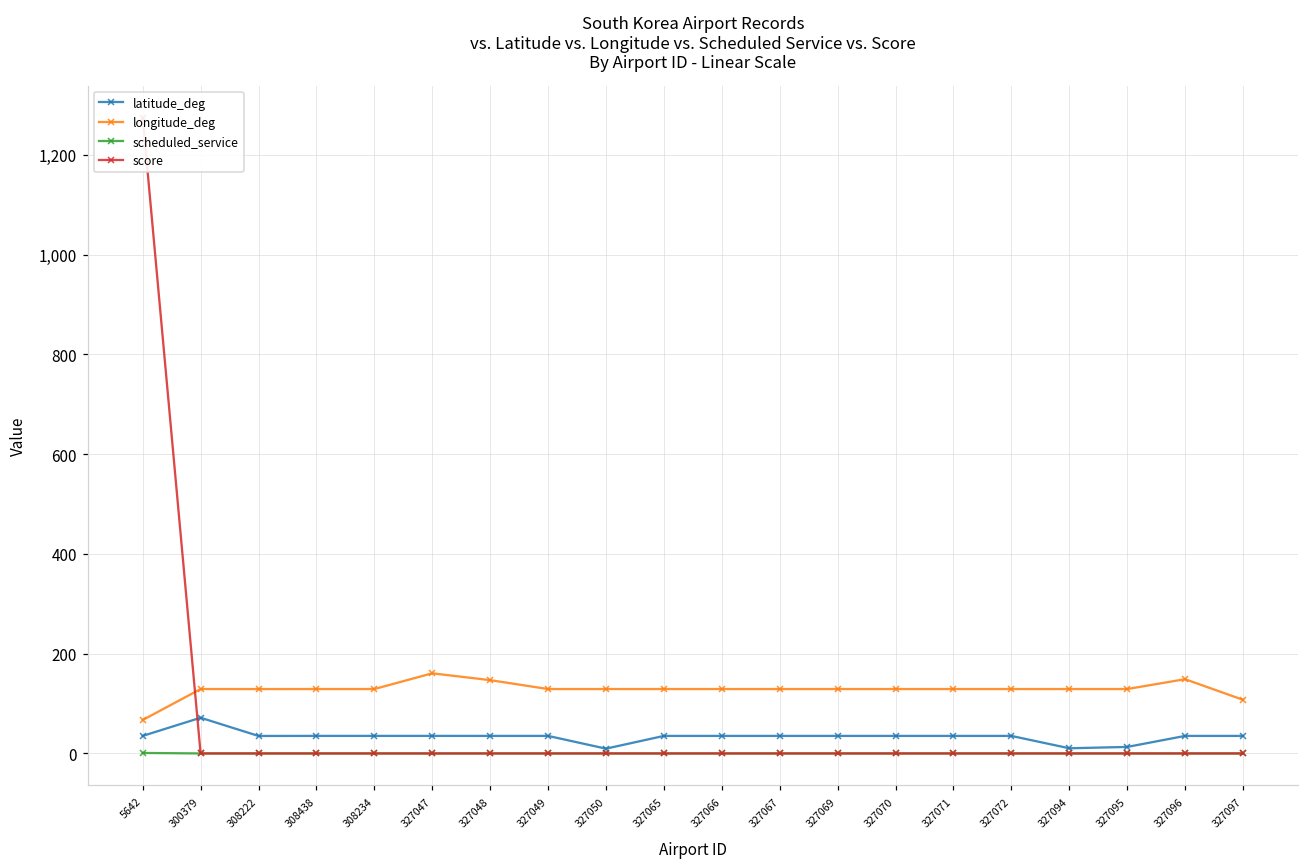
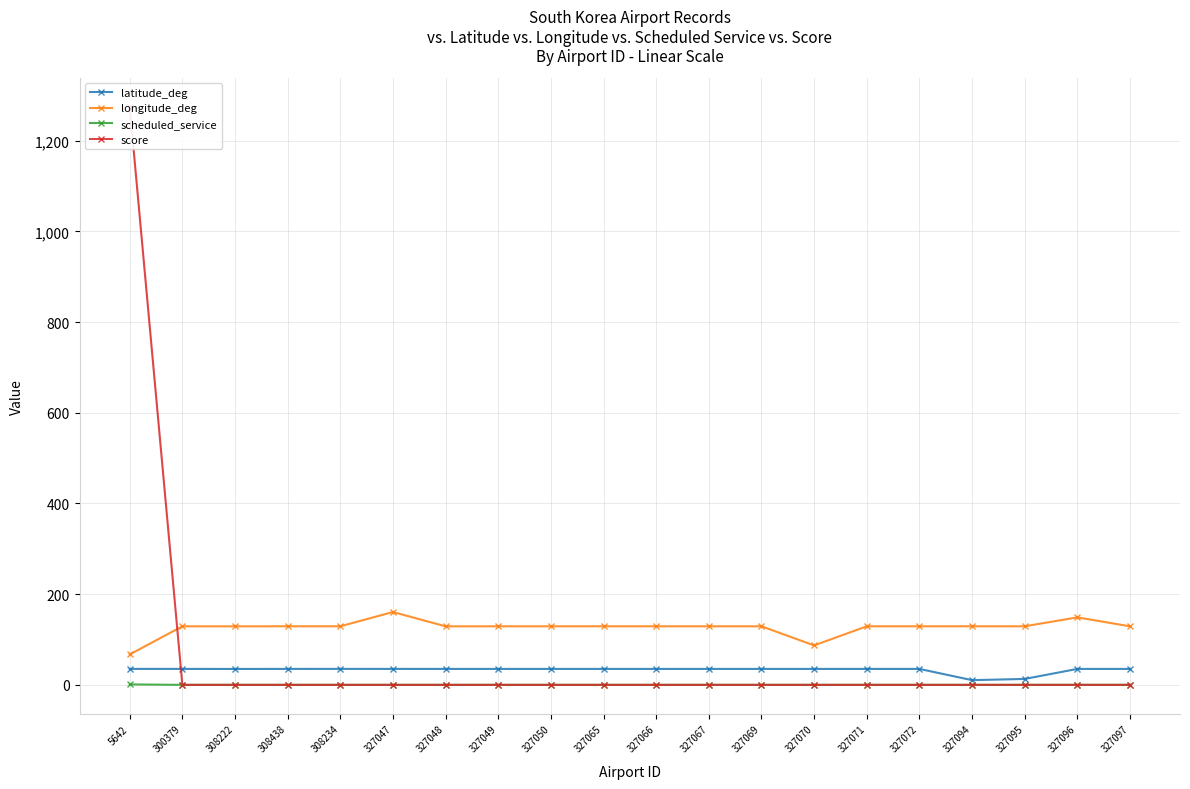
latitude_deg, 300379: 70 -> 40
longitude_deg, 327048: 150 -> 130
latitude_deg, 327050: 10 -> 40
longitude_deg, 327070: 130 -> 90
longitude_deg, 327097: 110 -> 130
